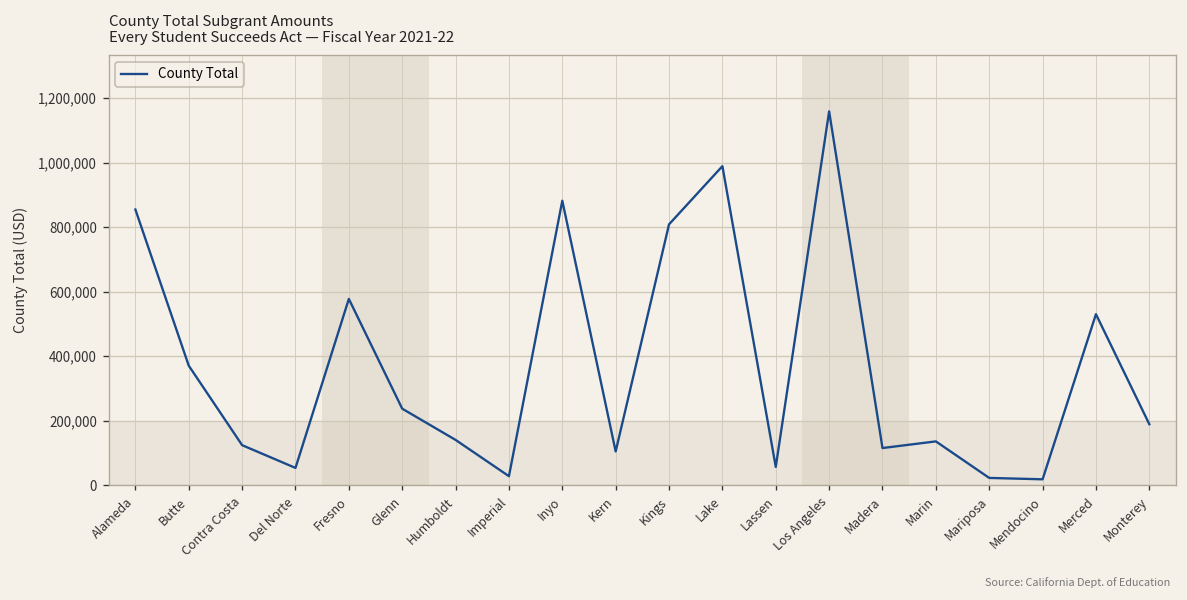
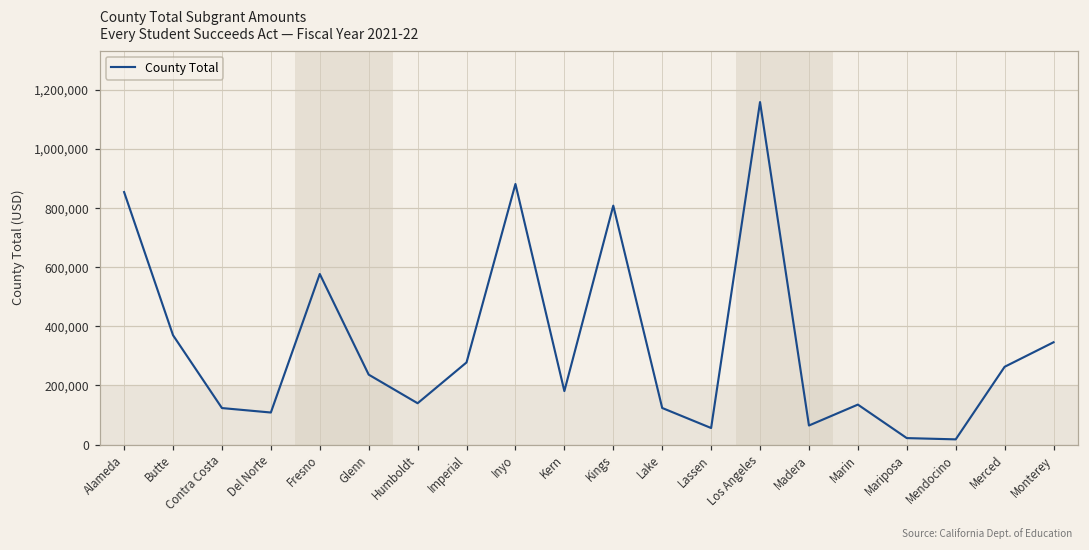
Del Norte: 50,000 -> 110,000
Imperial: 30,000 -> 280,000
Kern: 100,000 -> 180,000
Lake: 990,000 -> 120,000
Madera: 110,000 -> 60,000
Merced: 530,000 -> 260,000
Monterey: 190,000 -> 350,000
